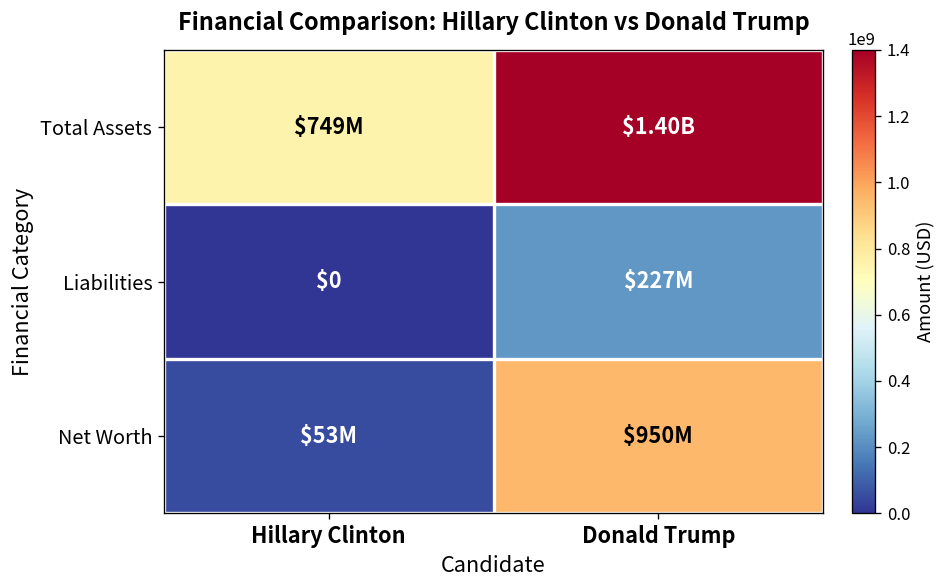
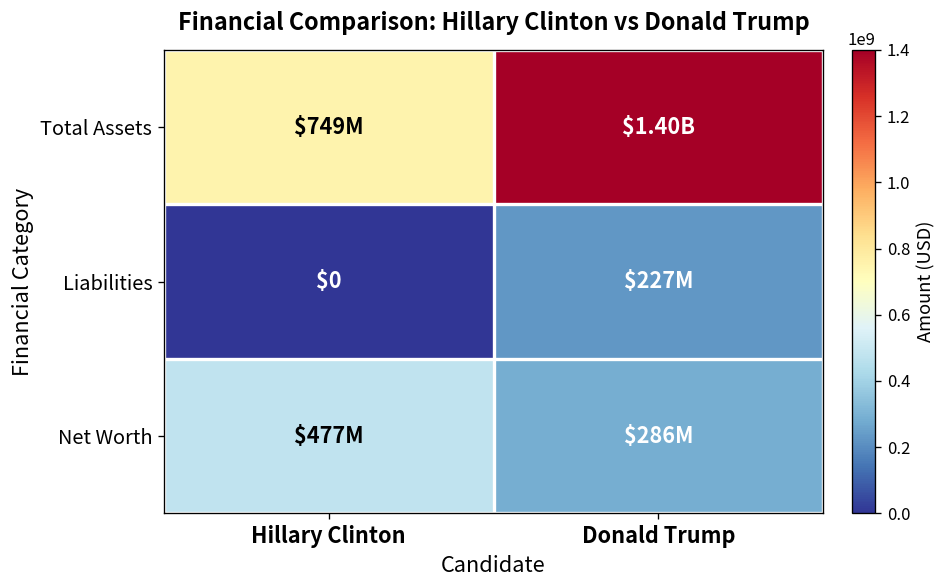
Net Worth, Hillary Clinton: $53M -> $477M
Net Worth, Donald Trump: $950M -> $286M
